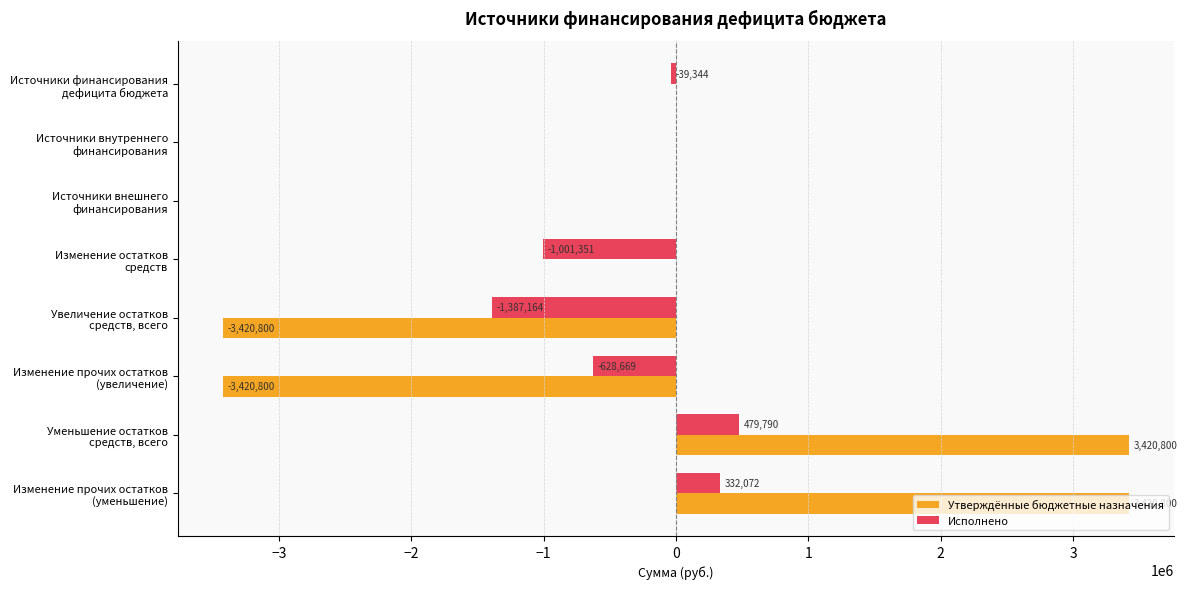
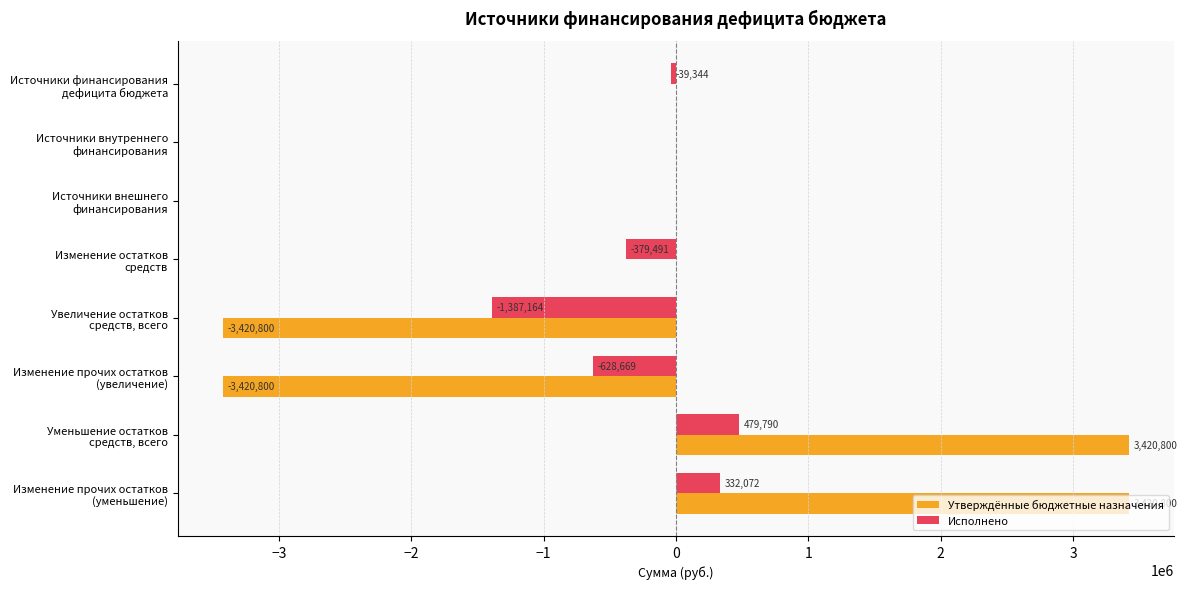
Исполнено, Изменение остатков средств: -1,001,351 -> -379,491
